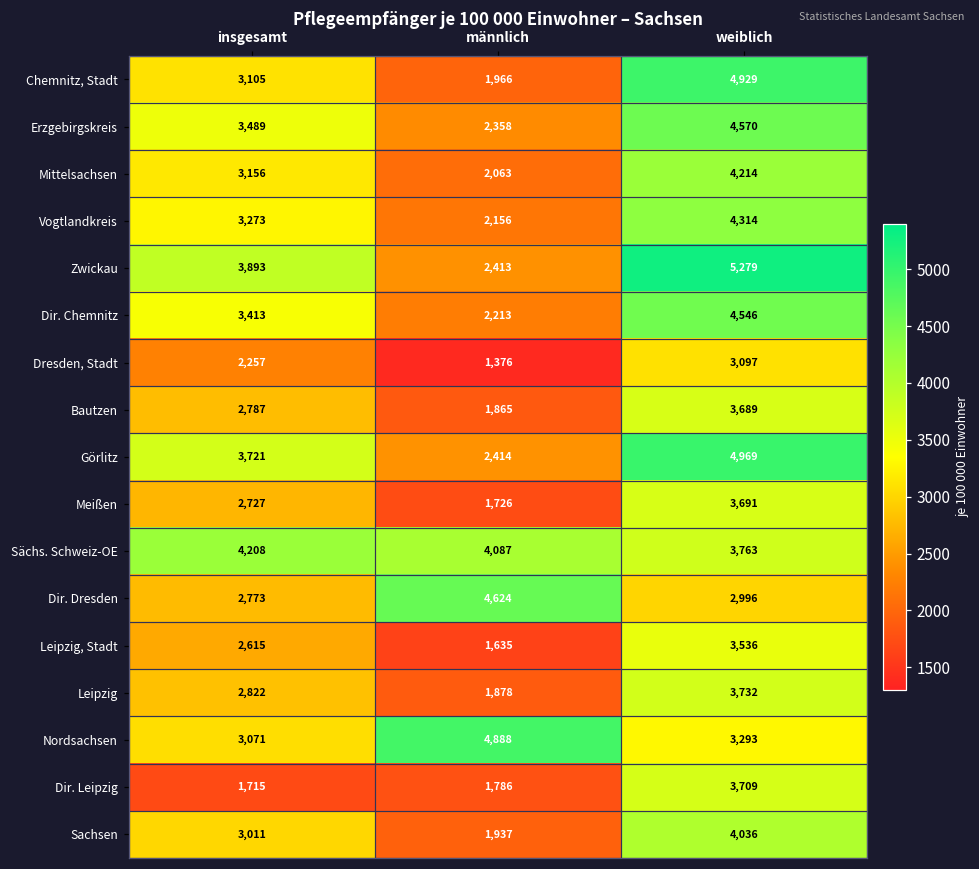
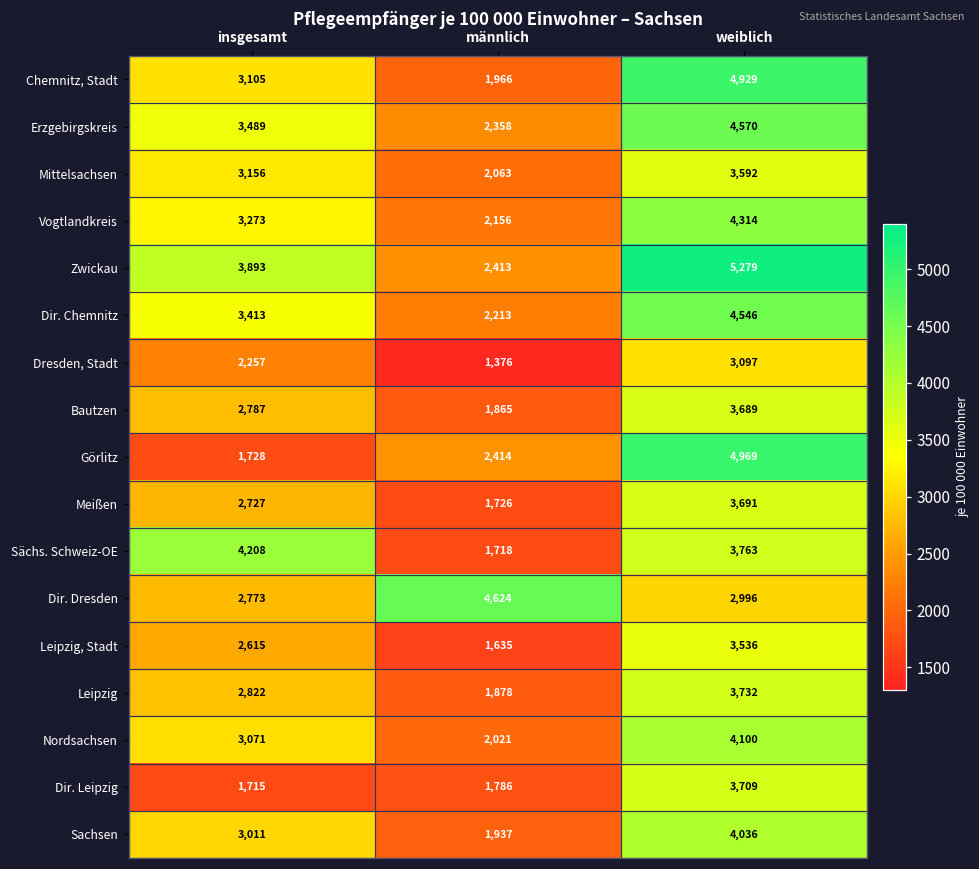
Mittelsachsen, weiblich: 4,214 -> 3,592
Görlitz, insgesamt: 3,721 -> 1,728
Sächs. Schweiz-OE, männlich: 4,087 -> 1,718
Nordsachsen, männlich: 4,888 -> 2,021
Nordsachsen, weiblich: 3,293 -> 4,100
